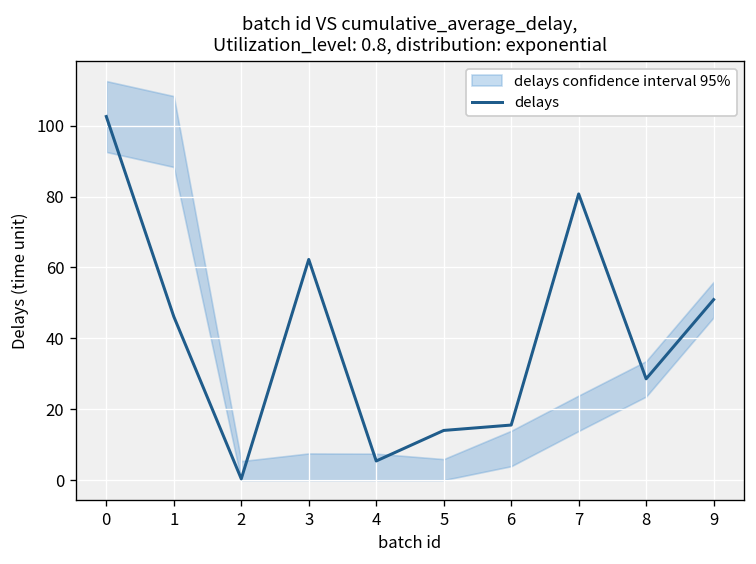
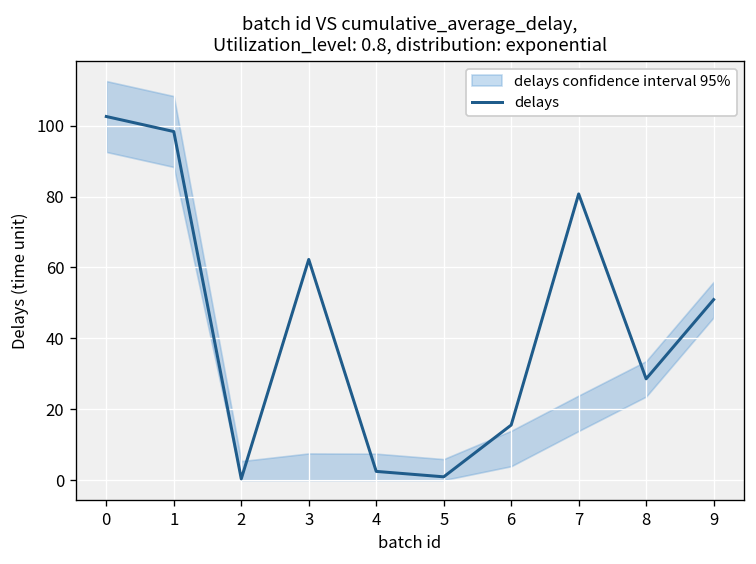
delays, 1: 46 -> 98
delays, 4: 5 -> 2
delays, 5: 14 -> 1
